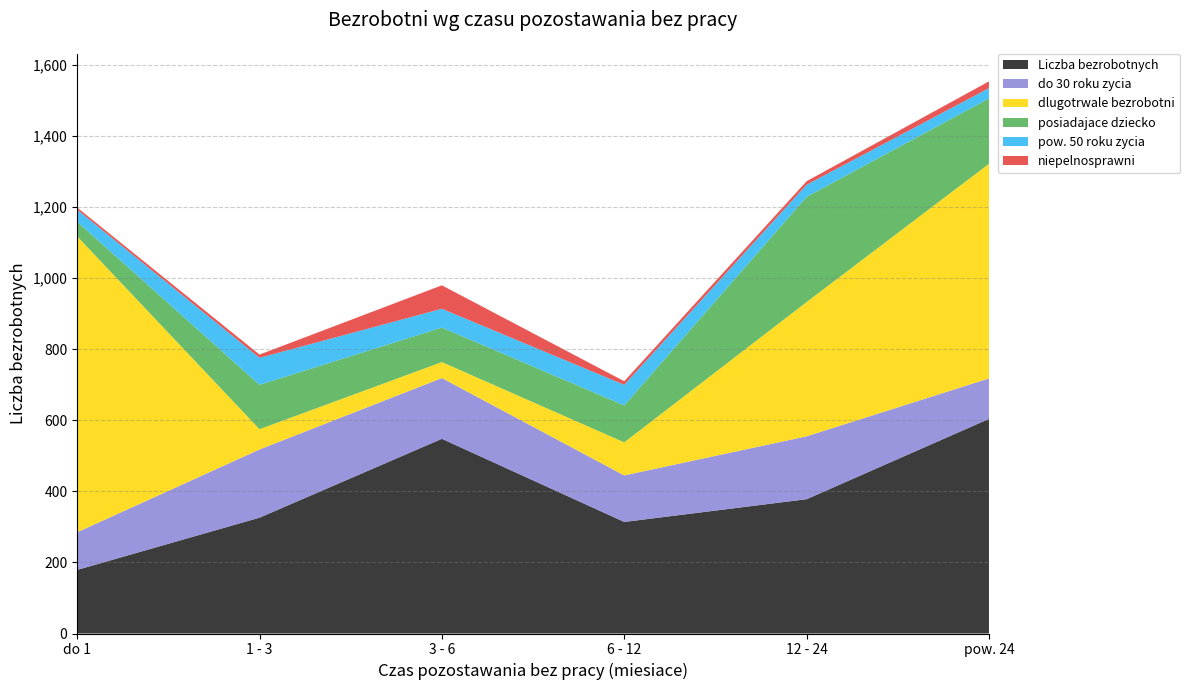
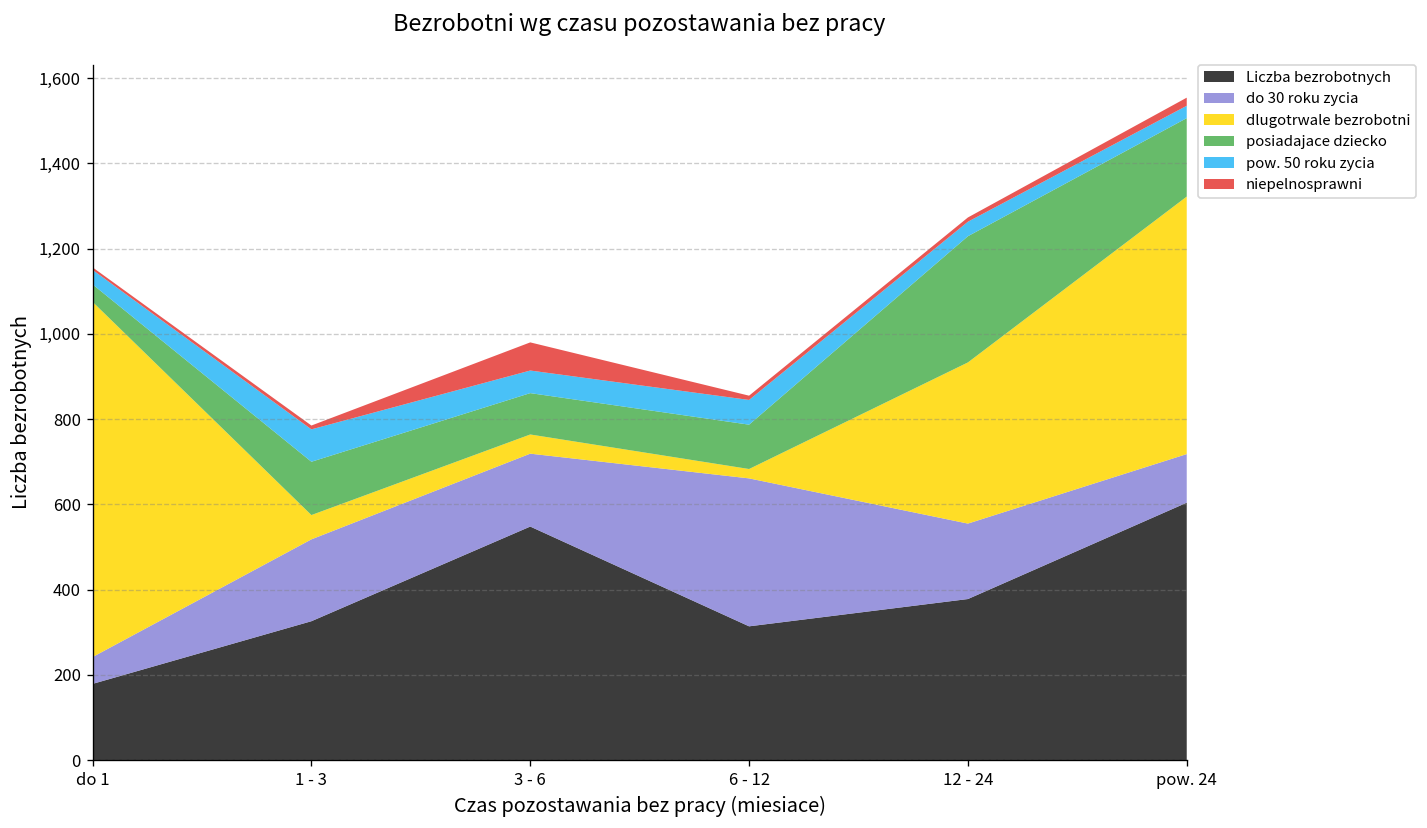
do 30 roku zycia, do 1: 110 -> 60
do 30 roku zycia, 6 - 12: 130 -> 350
dlugotrwale bezrobotni, 6 - 12: 90 -> 20
